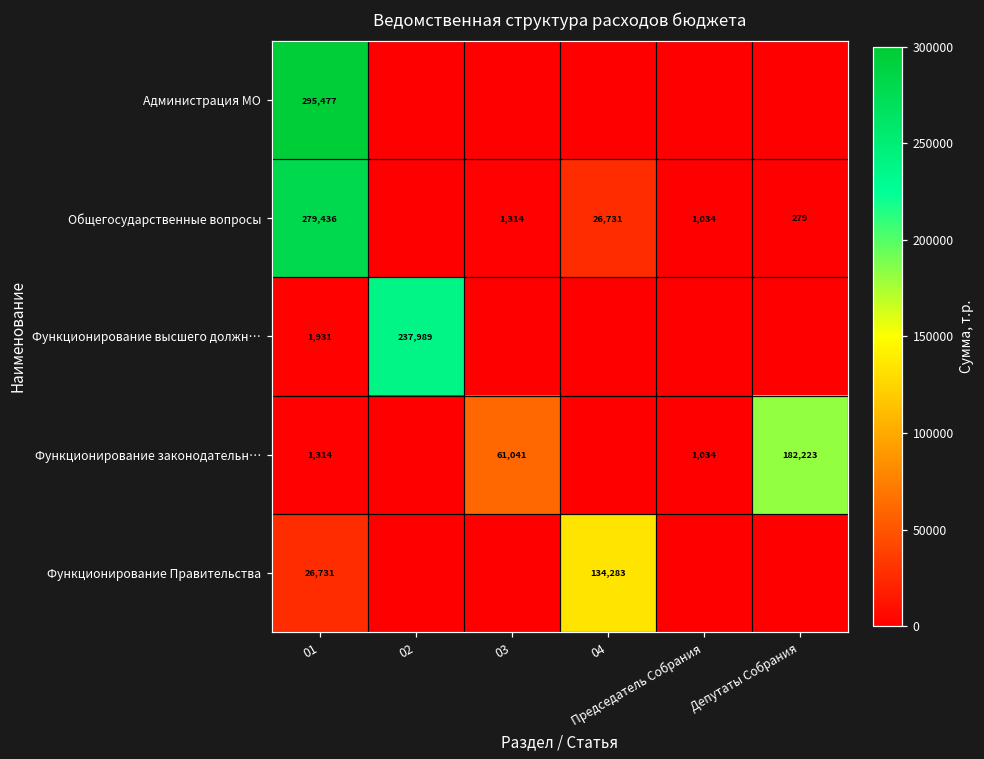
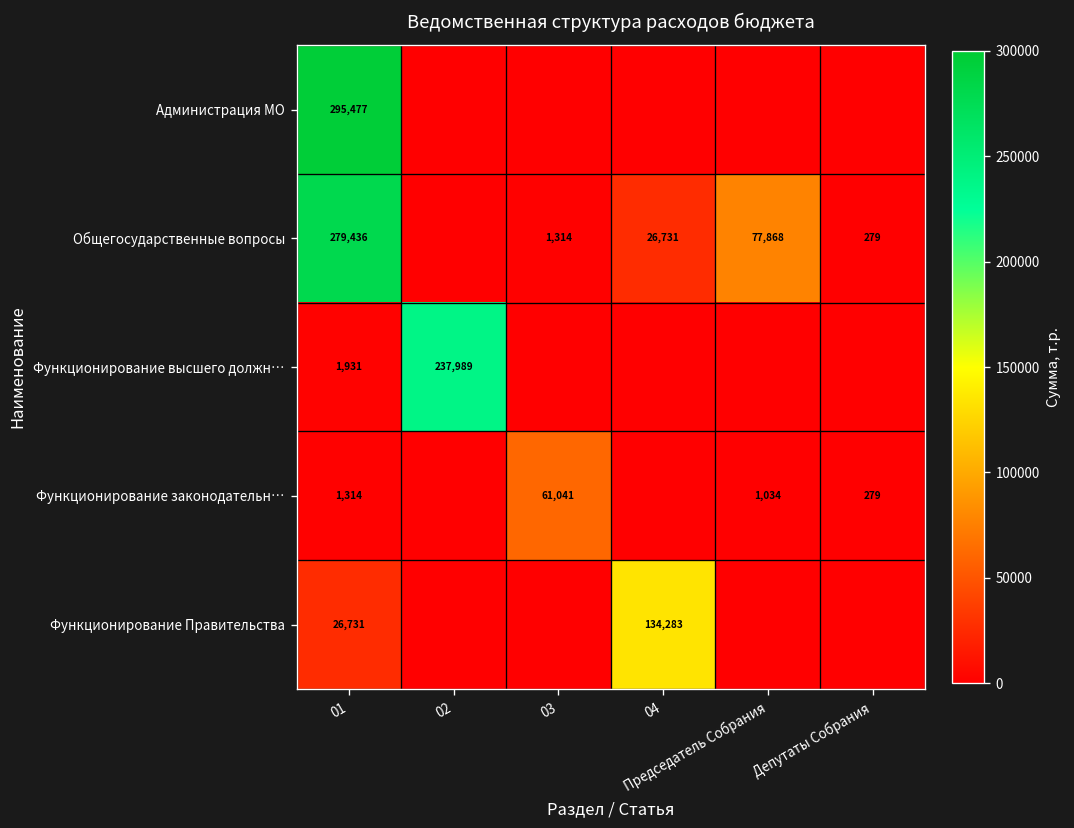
Общегосударственные вопросы, Председатель Собрания: 1,034 -> 77,868
Функционирование законодательн…, Депутаты Собрания: 182,223 -> 279
